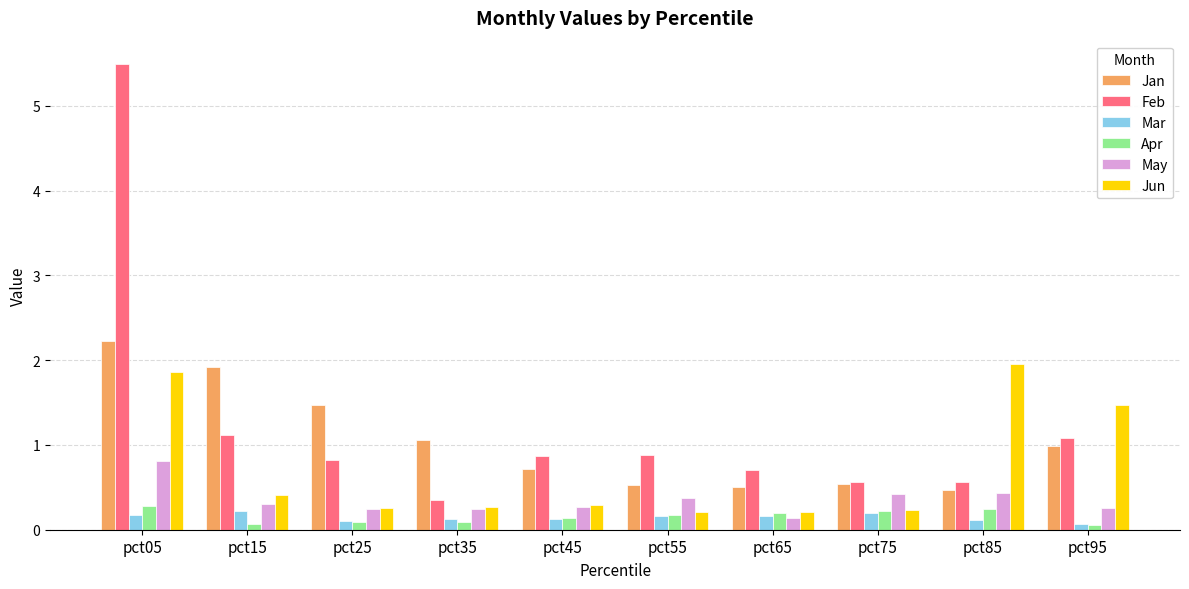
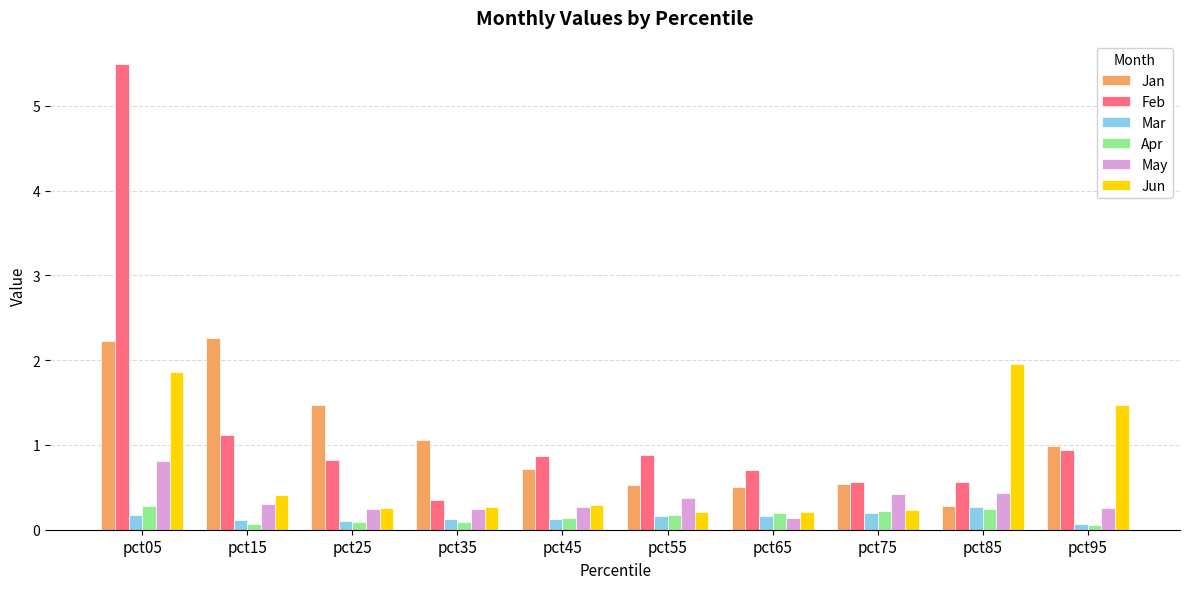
Jan, pct15: 1.9 -> 2.3
Mar, pct15: 0.2 -> 0.1
Jan, pct85: 0.5 -> 0.3
Mar, pct85: 0.1 -> 0.3
Feb, pct95: 1.1 -> 0.9
